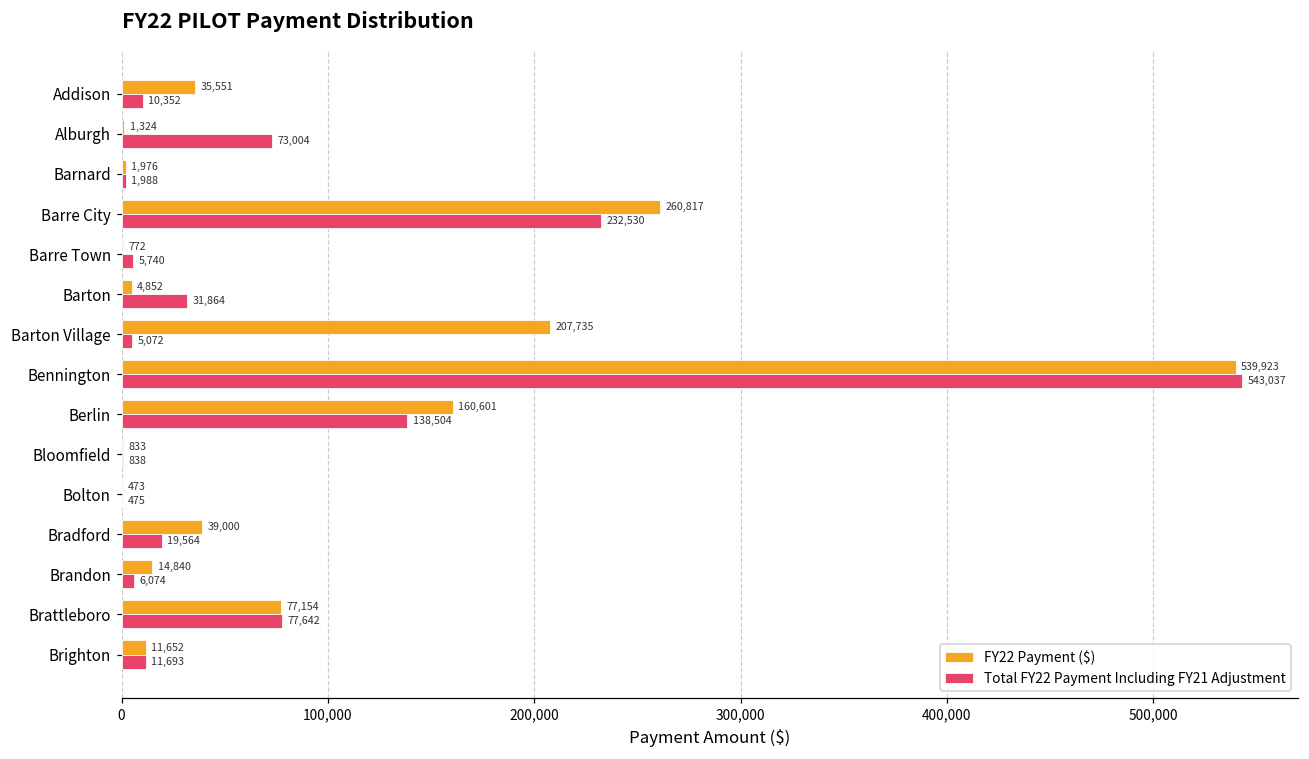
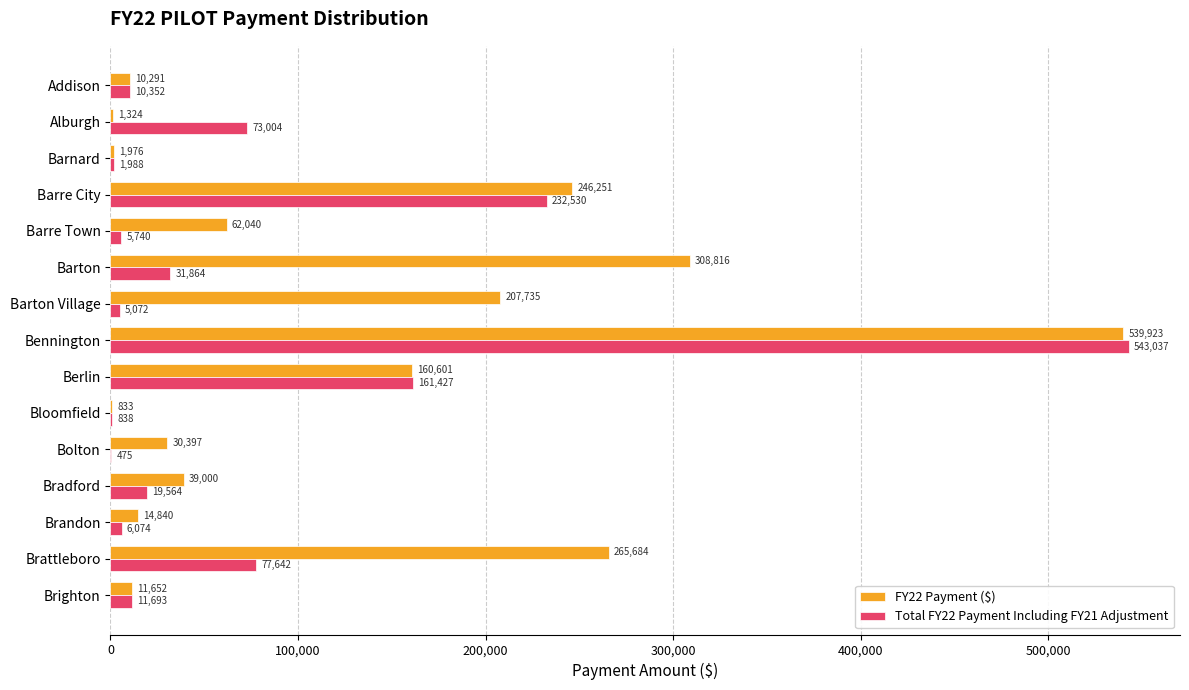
FY22 Payment ($), Addison: 35,551 -> 10,291
FY22 Payment ($), Barre City: 260,817 -> 246,251
FY22 Payment ($), Barre Town: 772 -> 62,040
FY22 Payment ($), Barton: 4,852 -> 308,816
Total FY22 Payment Including FY21 Adjustment, Berlin: 138,504 -> 161,427
FY22 Payment ($), Bolton: 473 -> 30,397
FY22 Payment ($), Brattleboro: 77,154 -> 265,684
